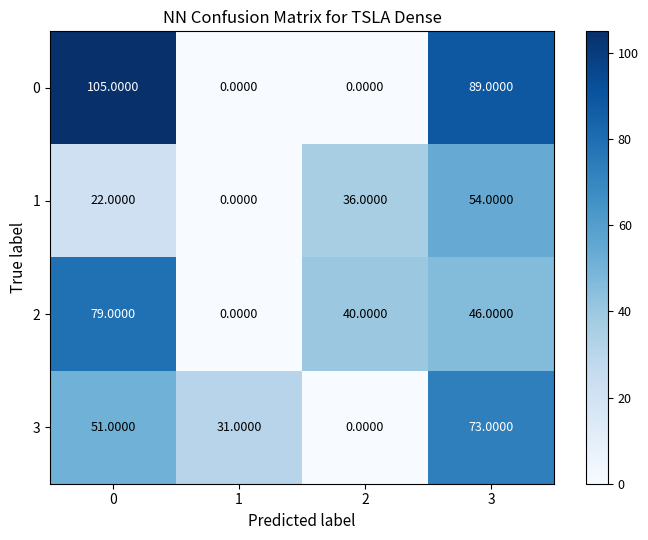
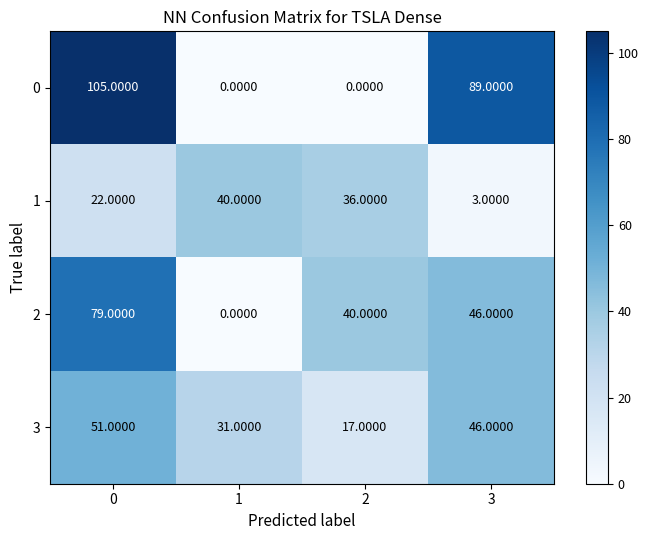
1, 1: 0.0000 -> 40.0000
1, 3: 54.0000 -> 3.0000
3, 2: 0.0000 -> 17.0000
3, 3: 73.0000 -> 46.0000
